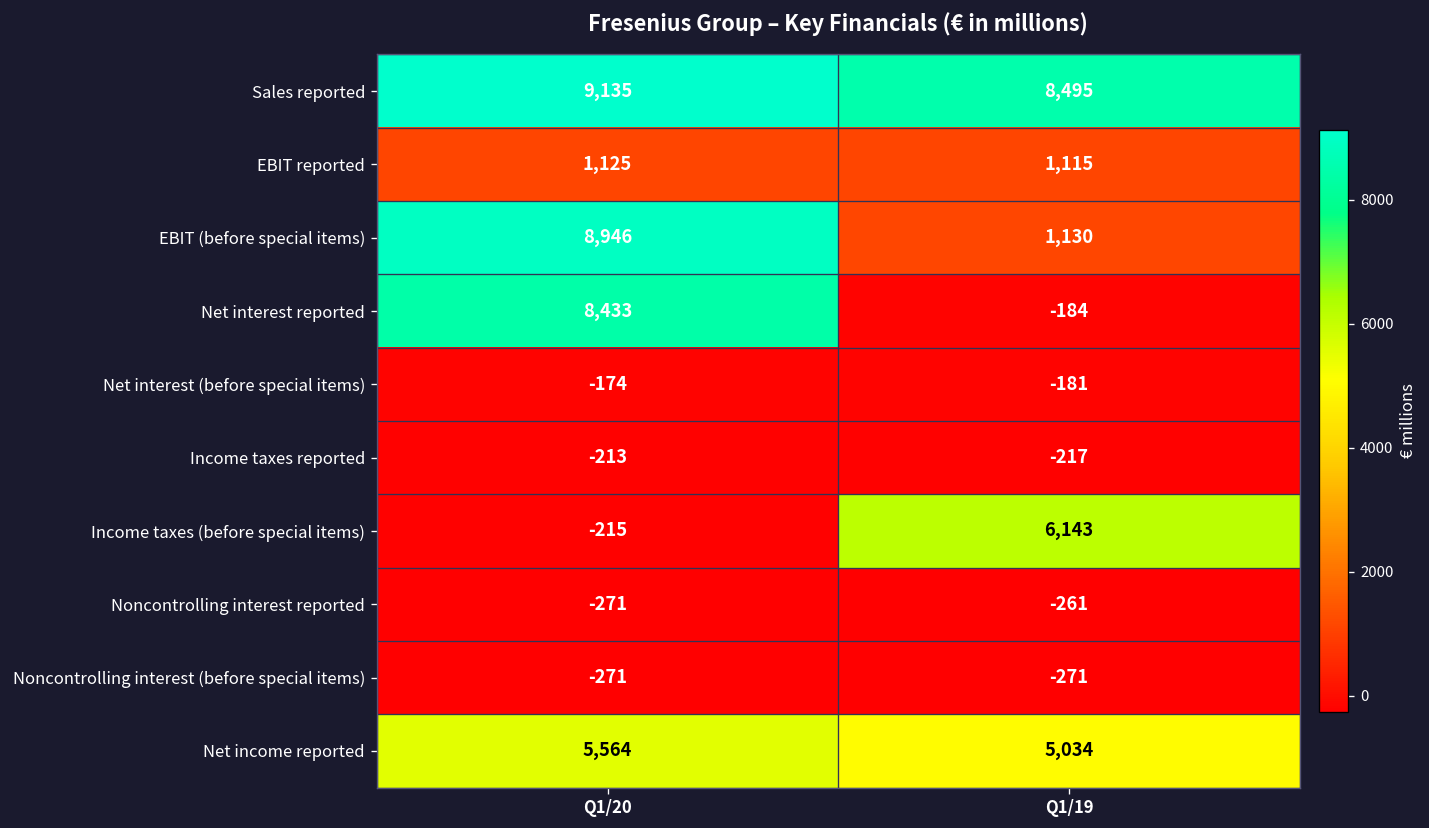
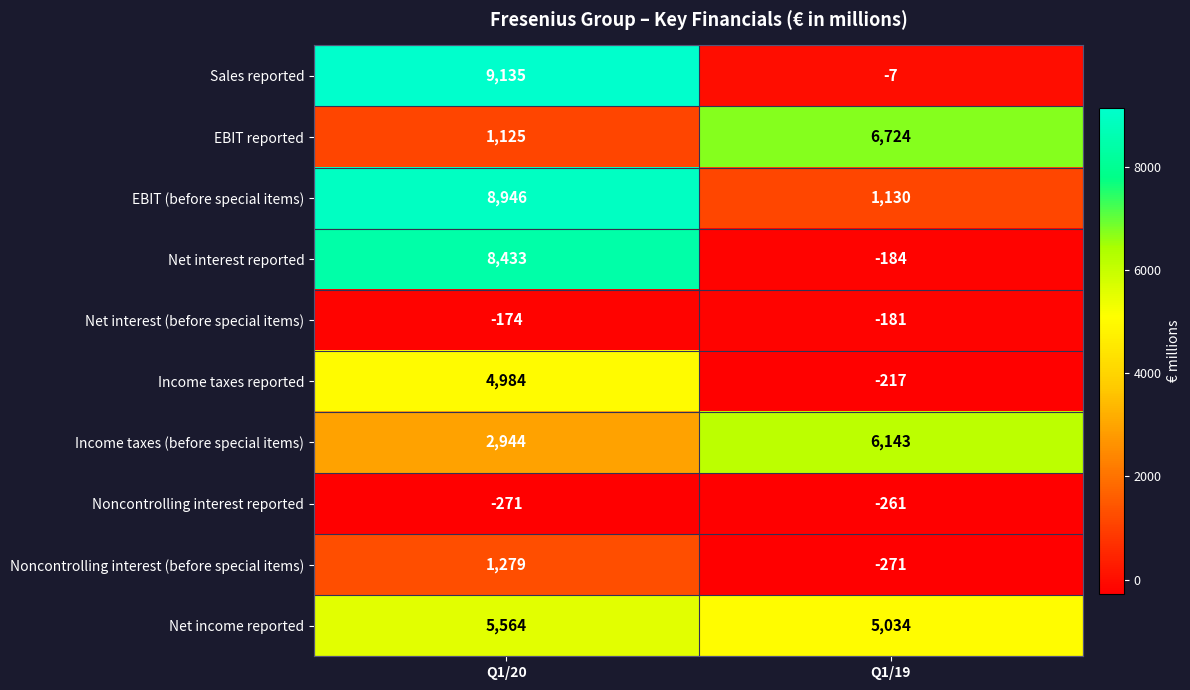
Sales reported, Q1/19: 8,495 -> -7
EBIT reported, Q1/19: 1,115 -> 6,724
Income taxes reported, Q1/20: -213 -> 4,984
Income taxes (before special items), Q1/20: -215 -> 2,944
Noncontrolling interest (before special items), Q1/20: -271 -> 1,279
